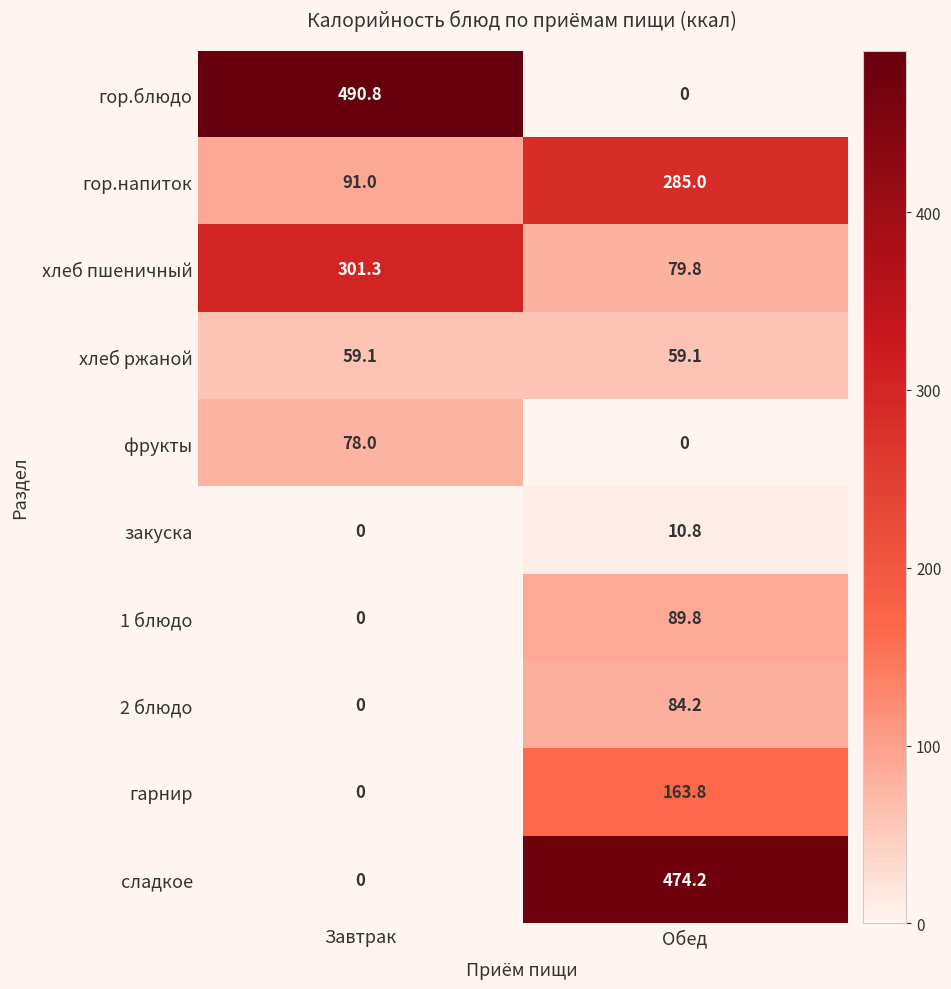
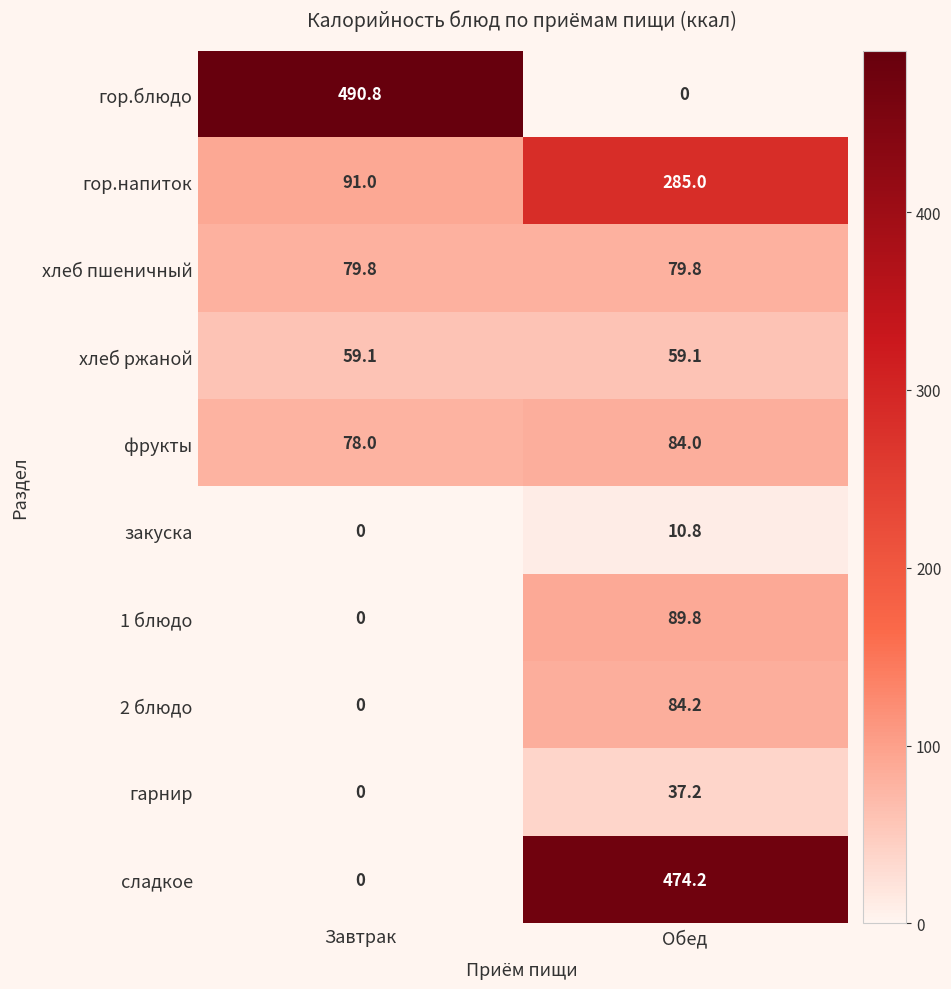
хлеб пшеничный, Завтрак: 301.3 -> 79.8
фрукты, Обед: 0 -> 84.0
гарнир, Обед: 163.8 -> 37.2
